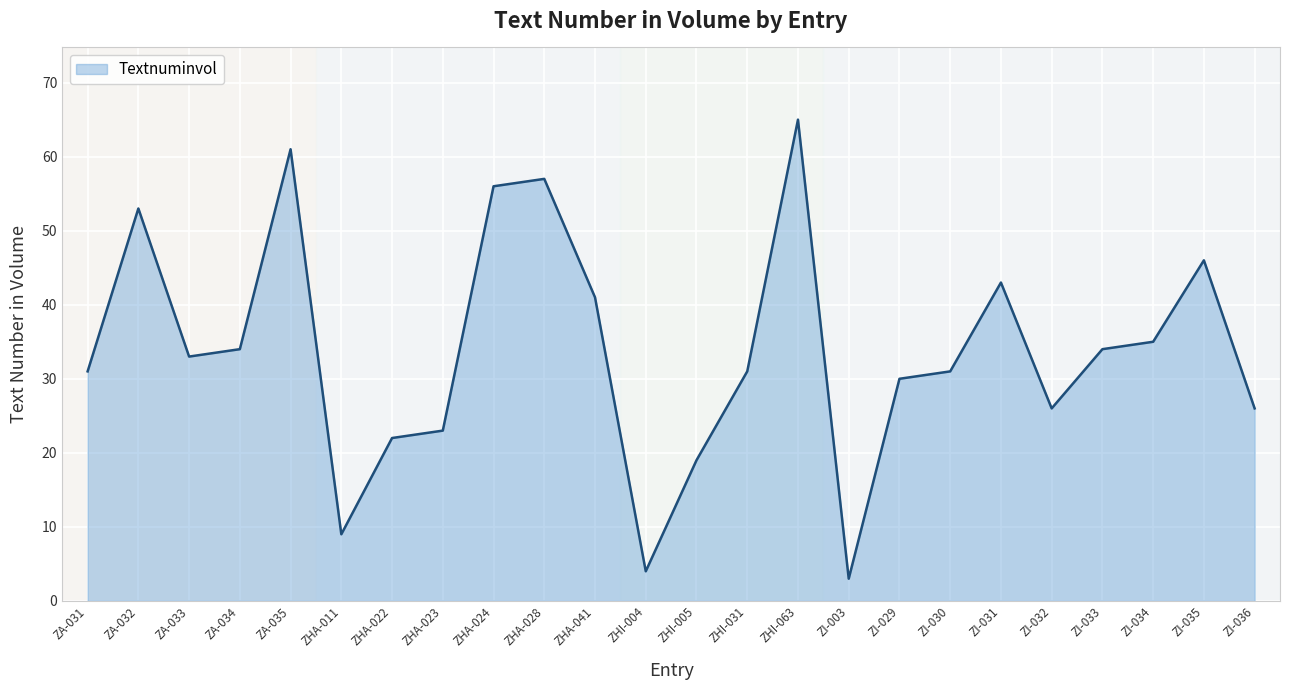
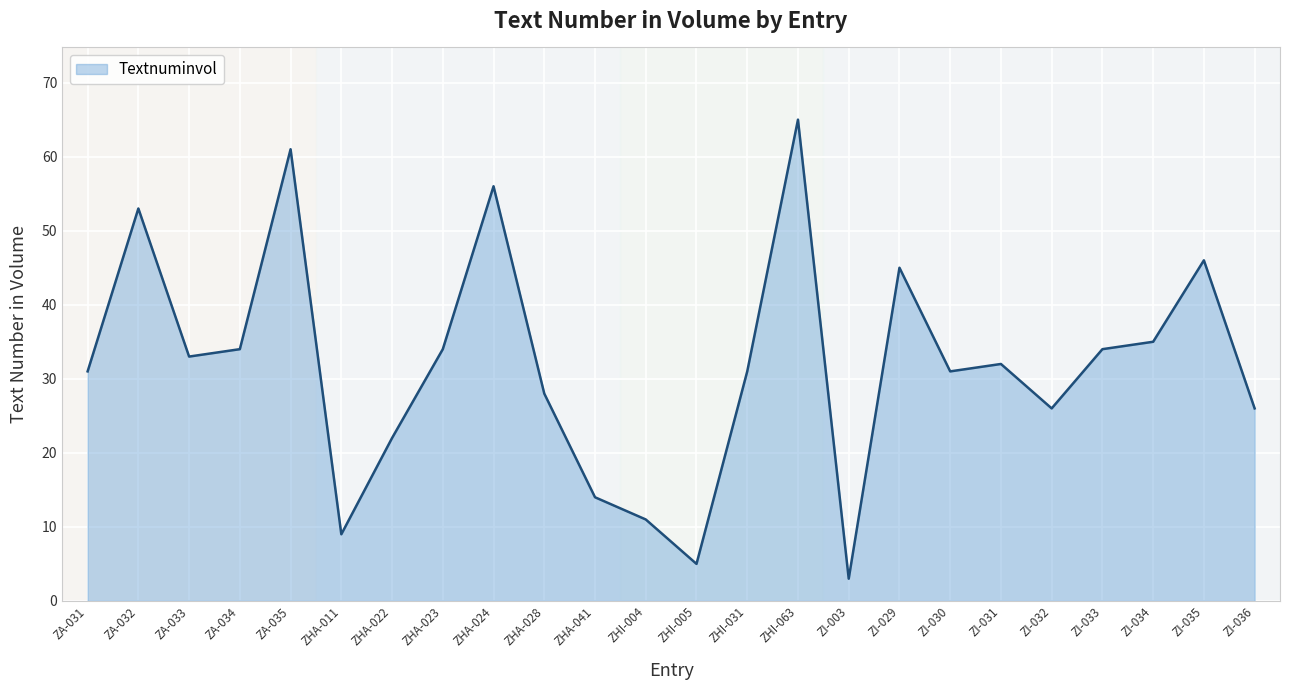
ZHA-023: 23 -> 34
ZHA-028: 57 -> 28
ZHA-041: 41 -> 14
ZHI-004: 4 -> 11
ZHI-005: 19 -> 5
ZI-029: 30 -> 45
ZI-031: 43 -> 32
